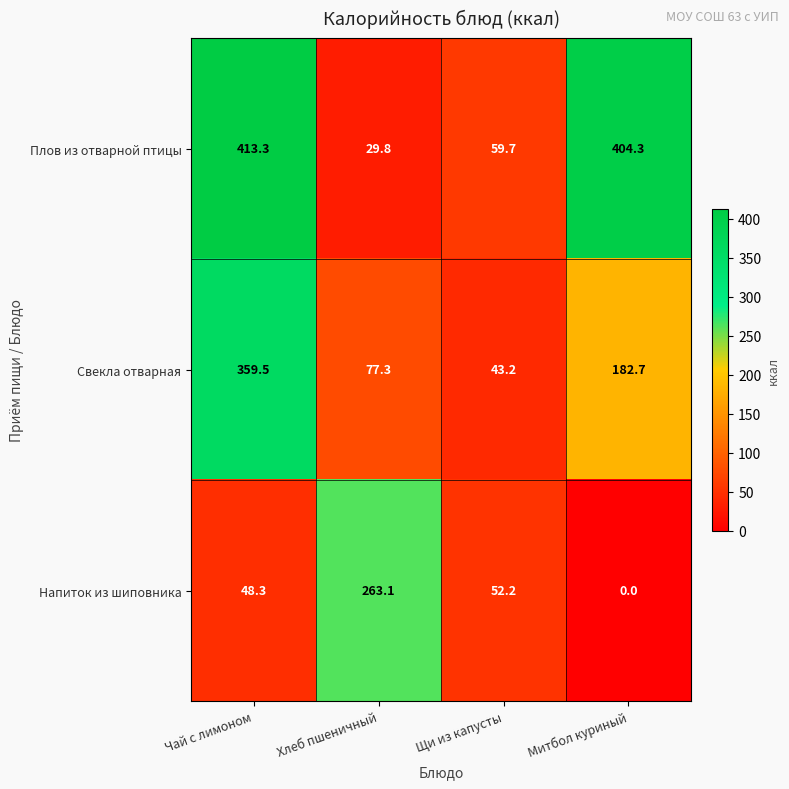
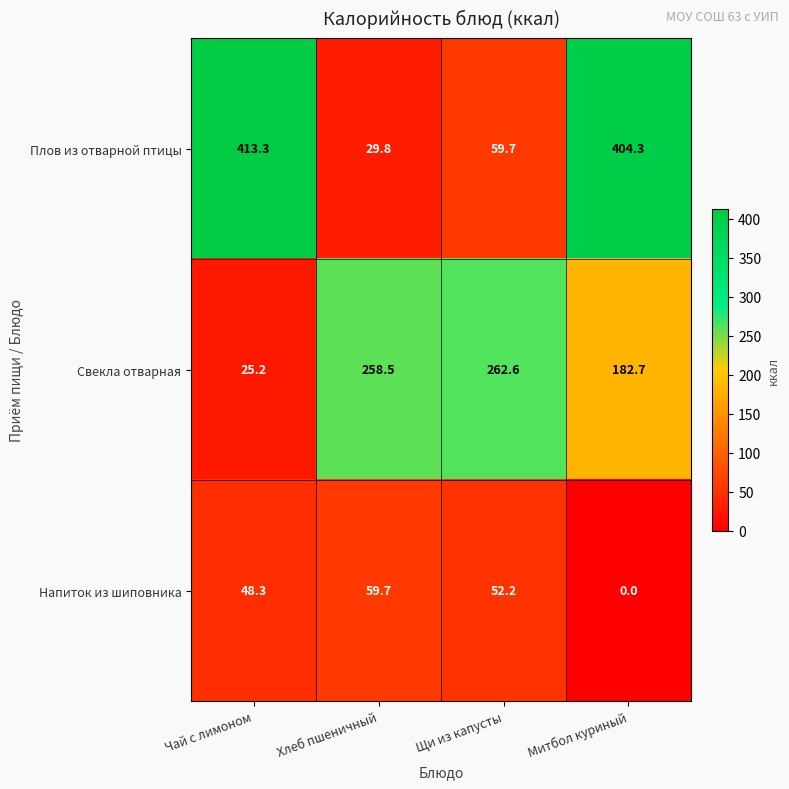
Свекла отварная, Чай с лимоном: 359.5 -> 25.2
Свекла отварная, Хлеб пшеничный: 77.3 -> 258.5
Свекла отварная, Щи из капусты: 43.2 -> 262.6
Напиток из шиповника, Хлеб пшеничный: 263.1 -> 59.7
